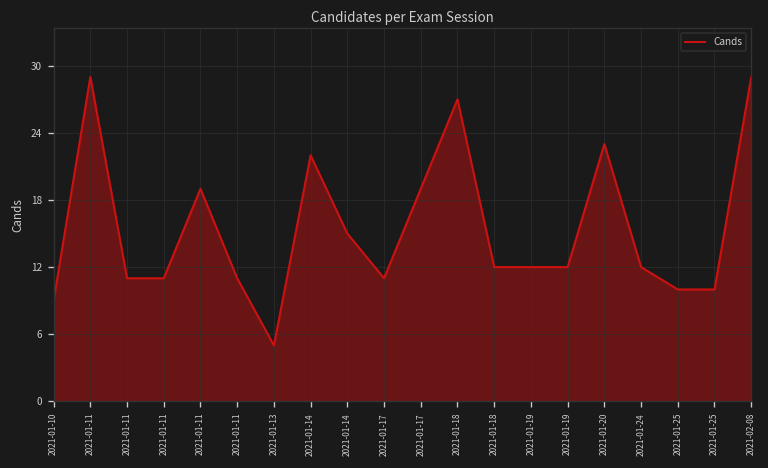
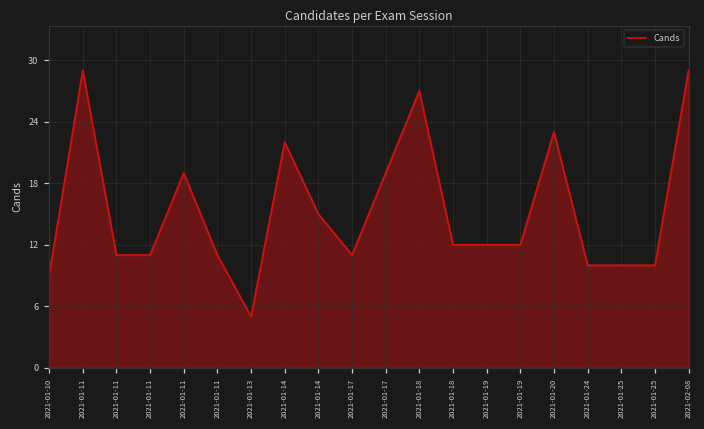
2021-01-24: 12 -> 10
